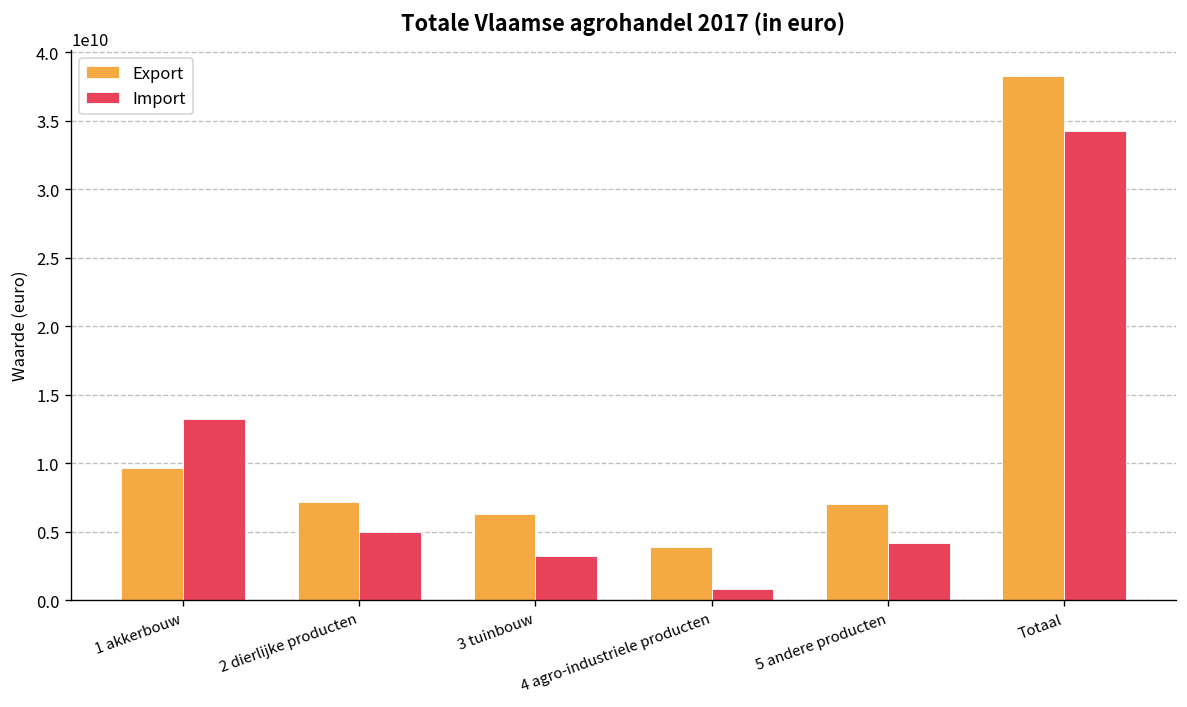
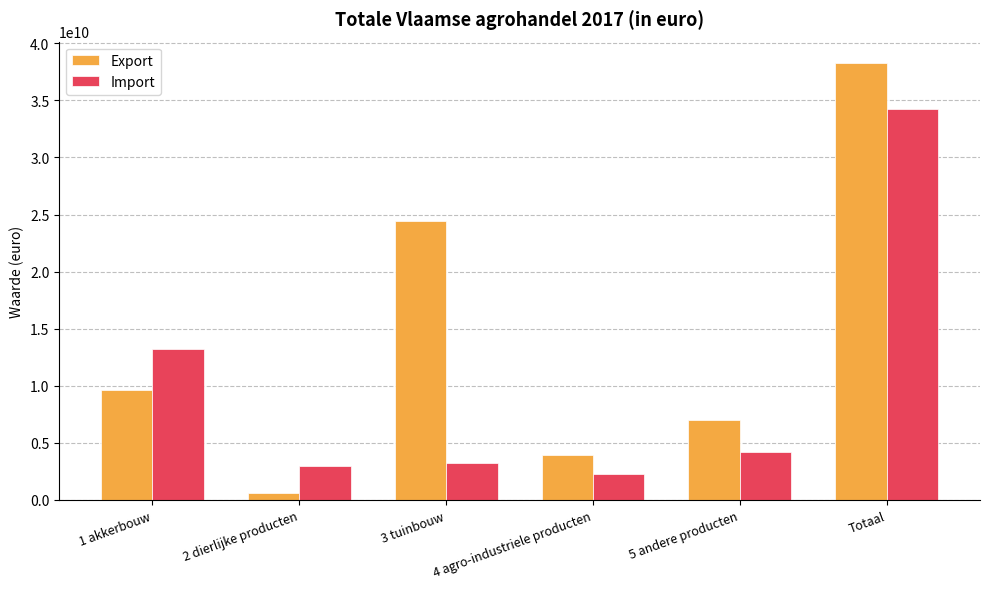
Export, 2 dierlijke producten: 7200000000 -> 600000000
Import, 2 dierlijke producten: 5000000000 -> 3000000000
Export, 3 tuinbouw: 6300000000 -> 24400000000
Import, 4 agro-industriele producten: 800000000 -> 2300000000
